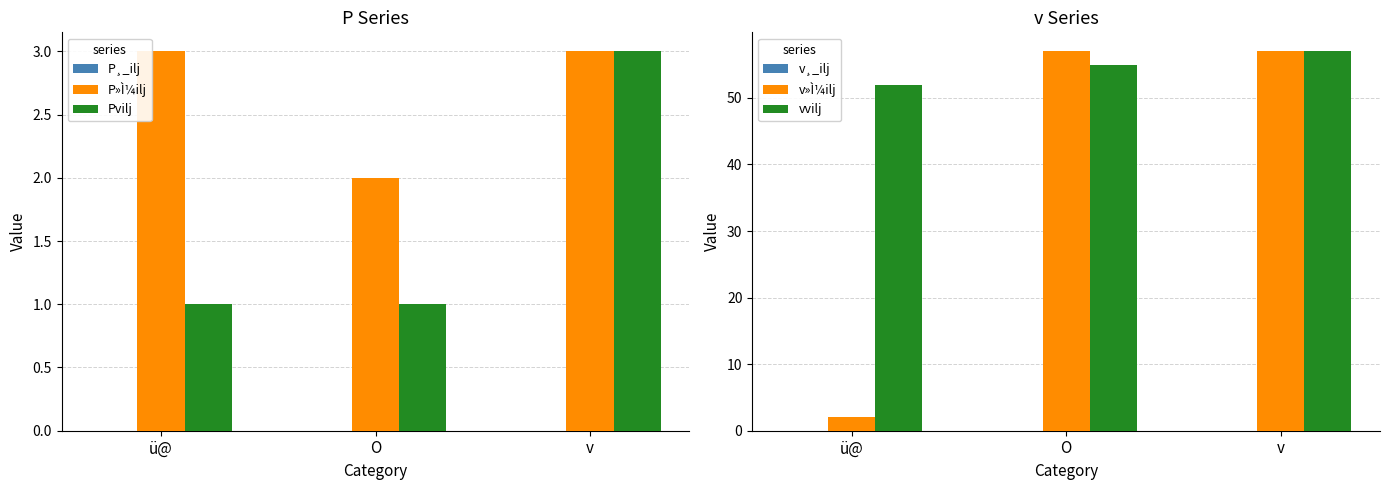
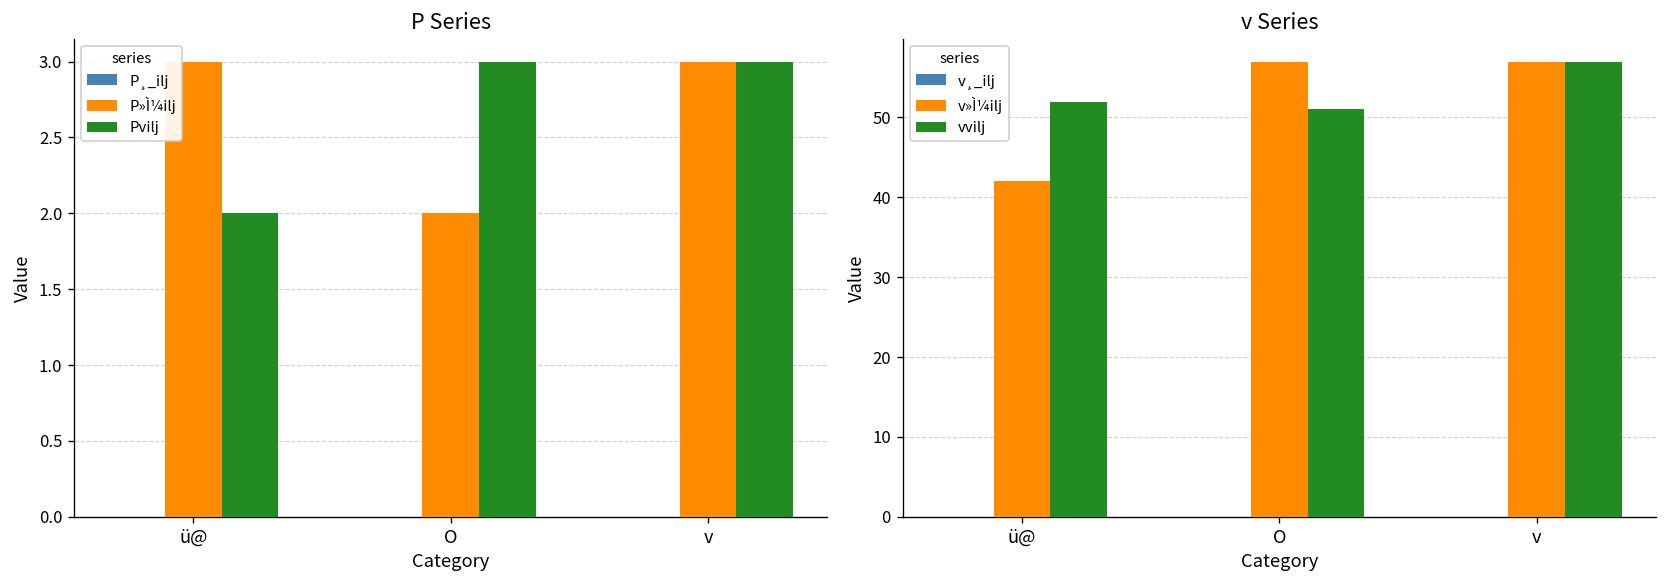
P Series, Pvilj, ü@: 1 -> 2
P Series, Pvilj, O: 1 -> 3
v Series, v»Ì¼ilj, ü@: 2 -> 42
v Series, vvilj, O: 55 -> 51
